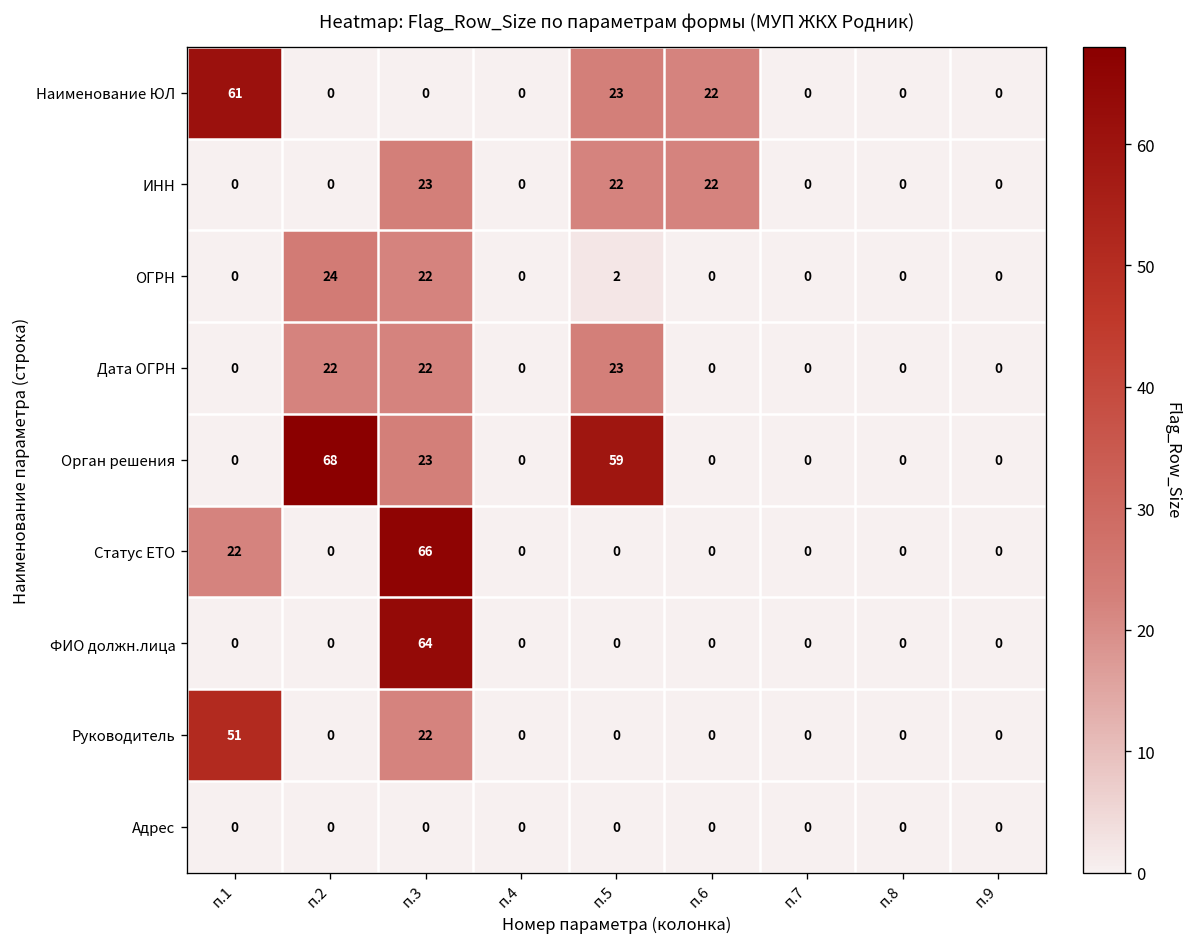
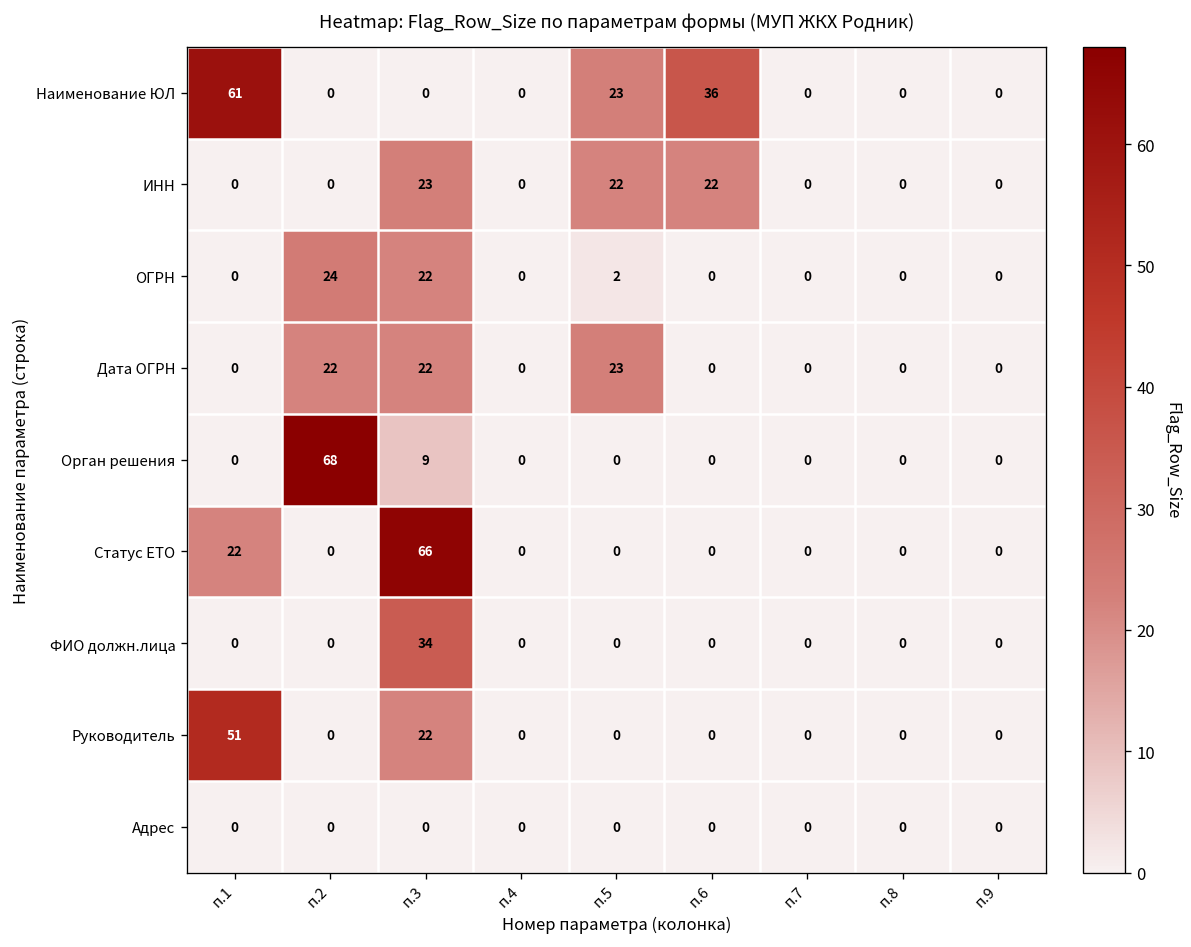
Наименование ЮЛ, п.6: 22 -> 36
Орган решения, п.3: 23 -> 9
Орган решения, п.5: 59 -> 0
ФИО должн.лица, п.3: 64 -> 34
